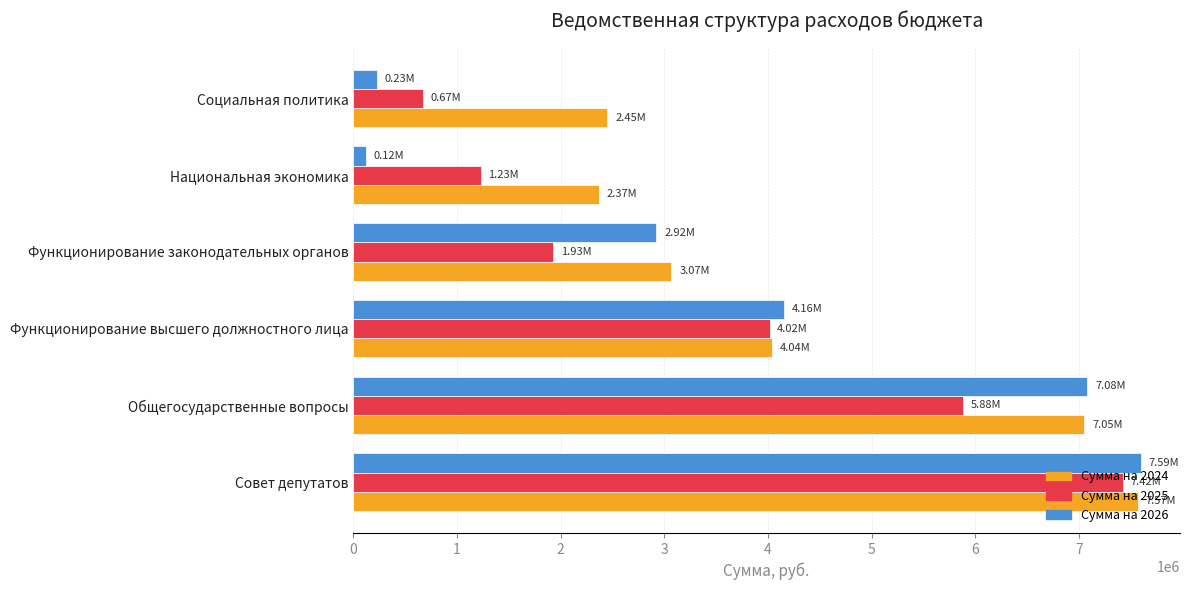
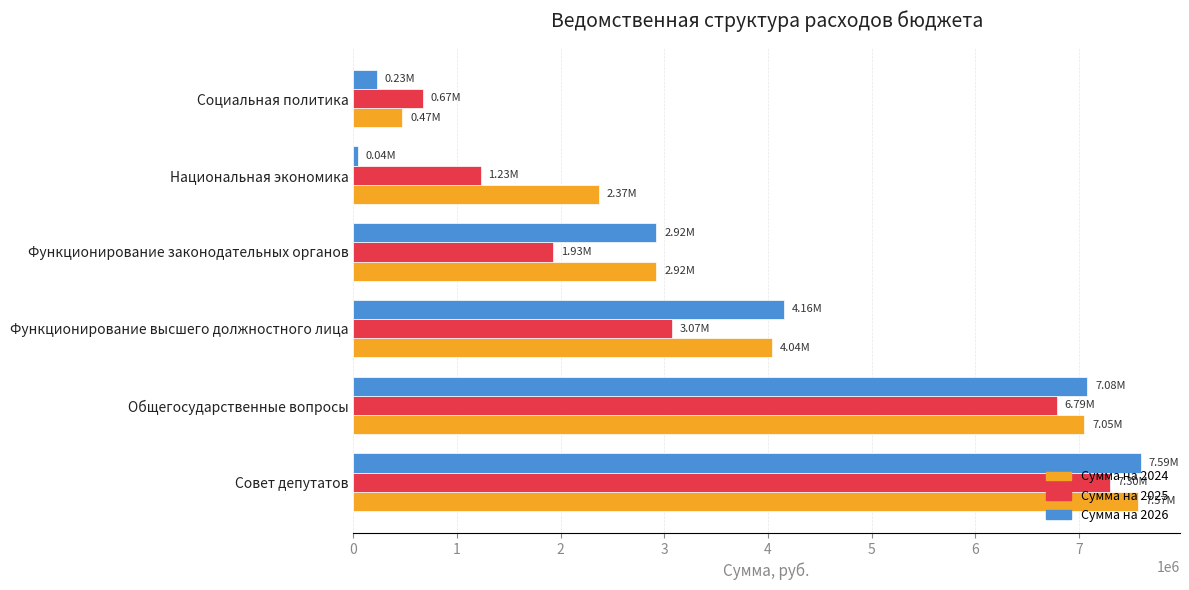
Сумма на 2024, Социальная политика: 2.45M -> 0.47M
Сумма на 2026, Национальная экономика: 0.12M -> 0.04M
Сумма на 2024, Функционирование законодательных органов: 3.07M -> 2.92M
Сумма на 2025, Функционирование высшего должностного лица: 4.02M -> 3.07M
Сумма на 2025, Общегосударственные вопросы: 5.88M -> 6.79M
Сумма на 2025, Совет депутатов: 7.42M -> 7.30M
